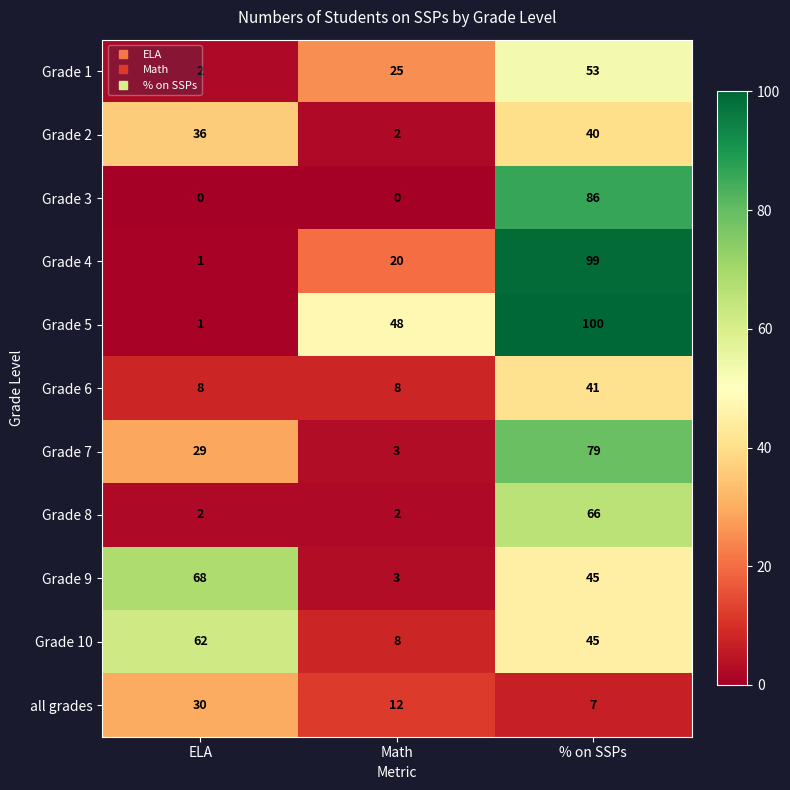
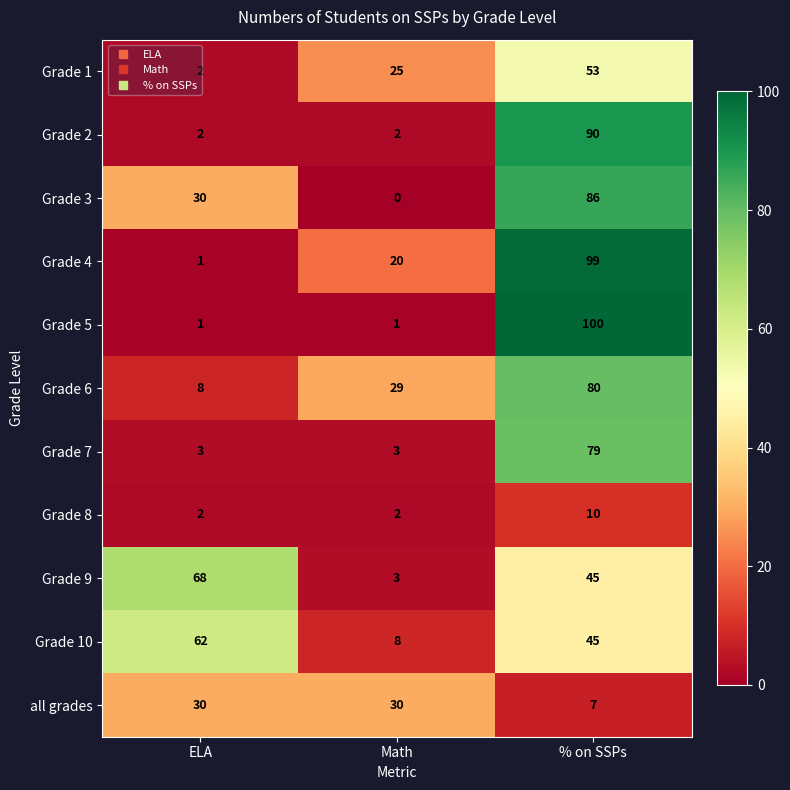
Grade 2, ELA: 36 -> 2
Grade 2, % on SSPs: 40 -> 90
Grade 3, ELA: 0 -> 30
Grade 5, Math: 48 -> 1
Grade 6, Math: 8 -> 29
Grade 6, % on SSPs: 41 -> 80
Grade 7, ELA: 29 -> 3
Grade 8, % on SSPs: 66 -> 10
all grades, Math: 12 -> 30
